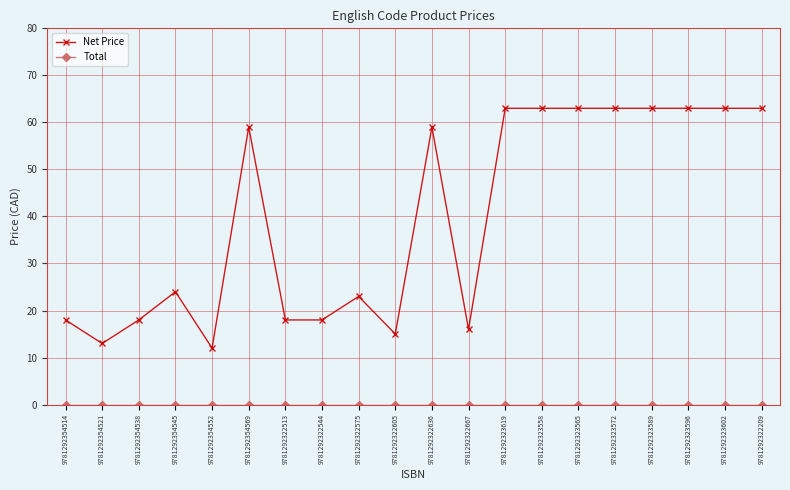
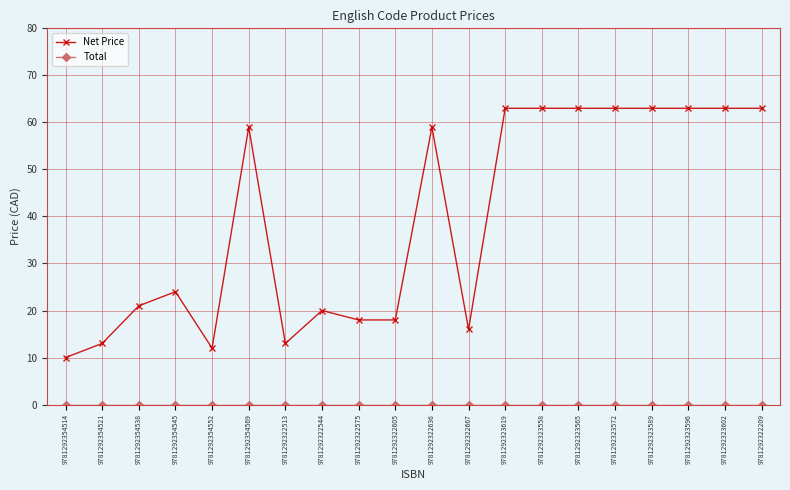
Net Price, 9781292354514: 18 -> 10
Net Price, 9781292354538: 18 -> 21
Net Price, 9781292322513: 18 -> 13
Net Price, 9781292322544: 18 -> 20
Net Price, 9781292322575: 23 -> 18
Net Price, 9781292322605: 15 -> 18
